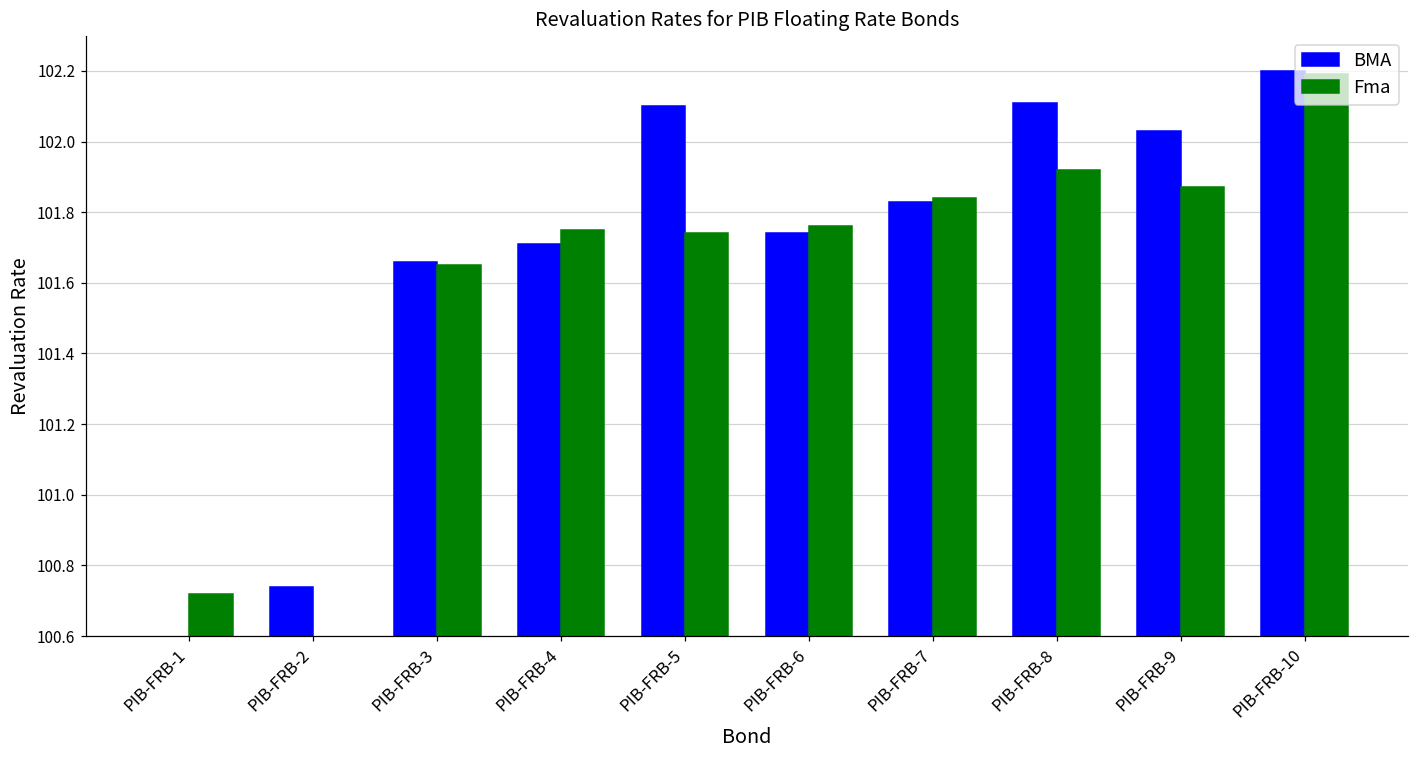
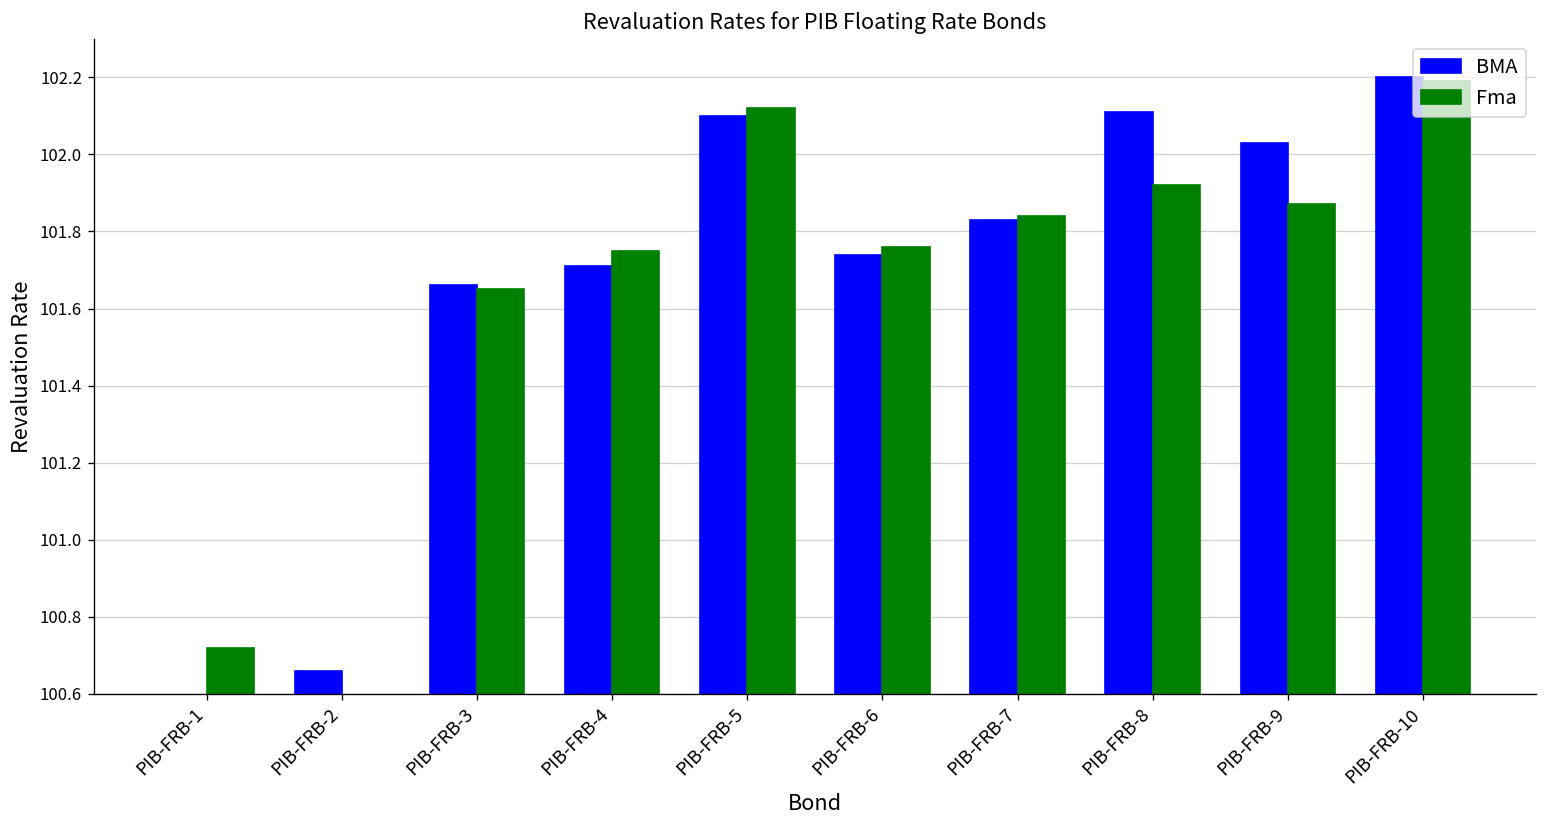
BMA, PIB-FRB-2: 100.74 -> 100.66
Fma, PIB-FRB-5: 101.74 -> 102.12
